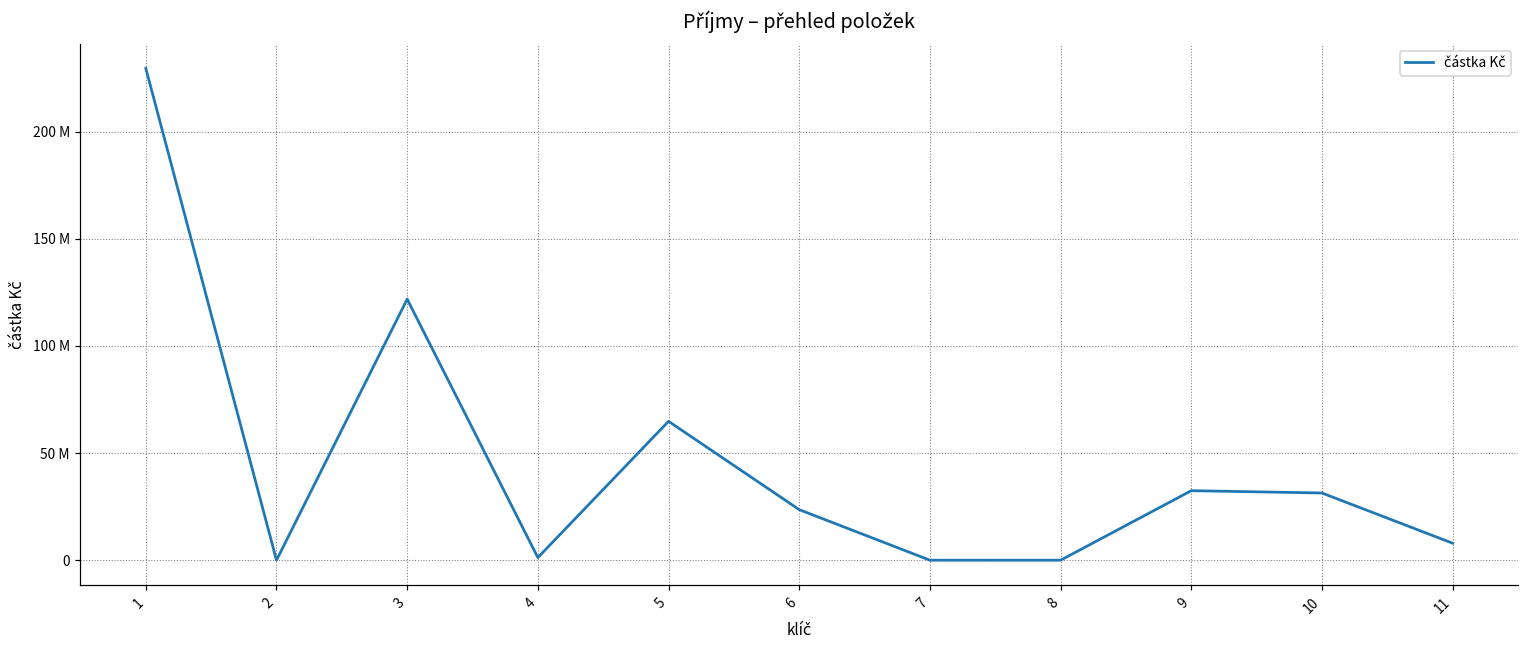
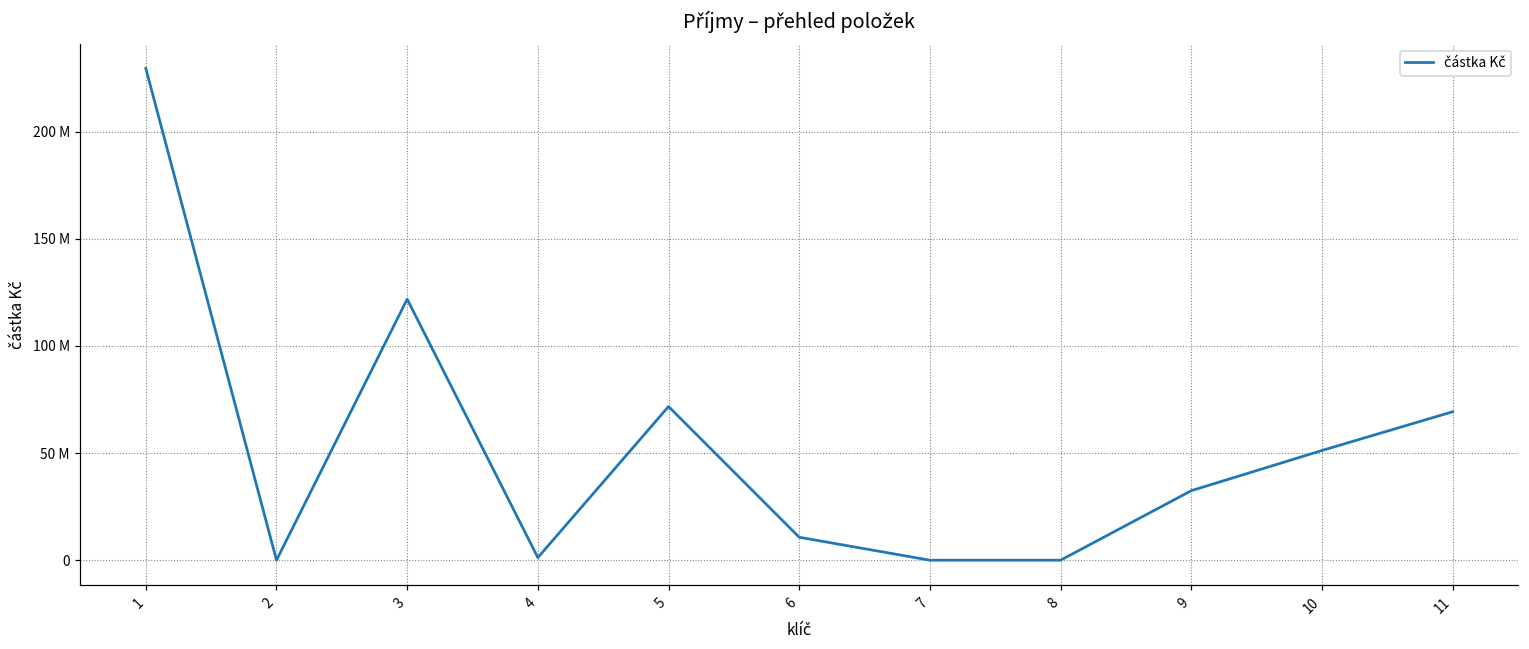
5: 65000000 -> 72000000
6: 24000000 -> 11000000
10: 31000000 -> 51000000
11: 8000000 -> 69000000
